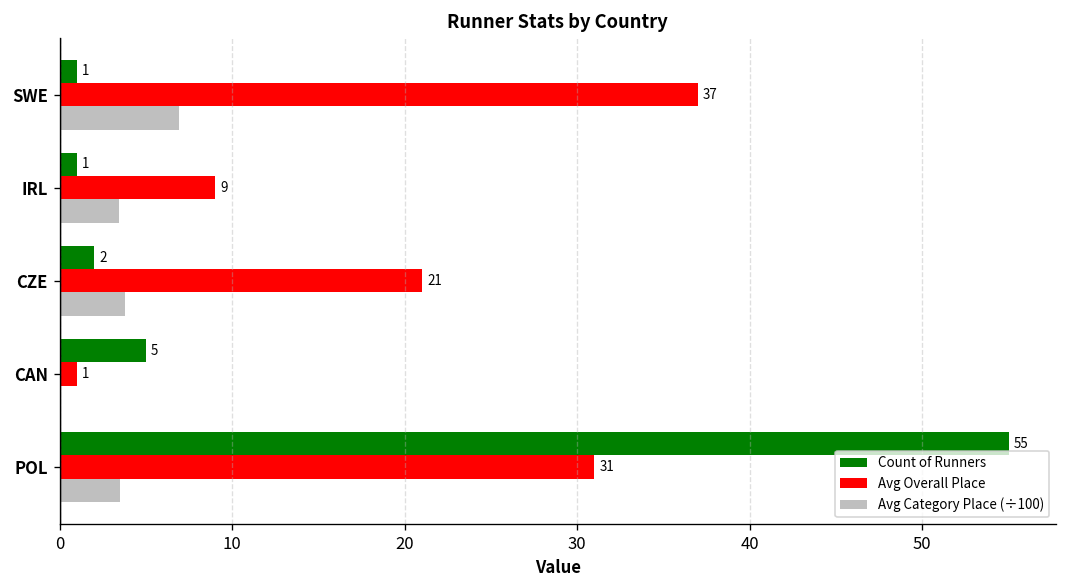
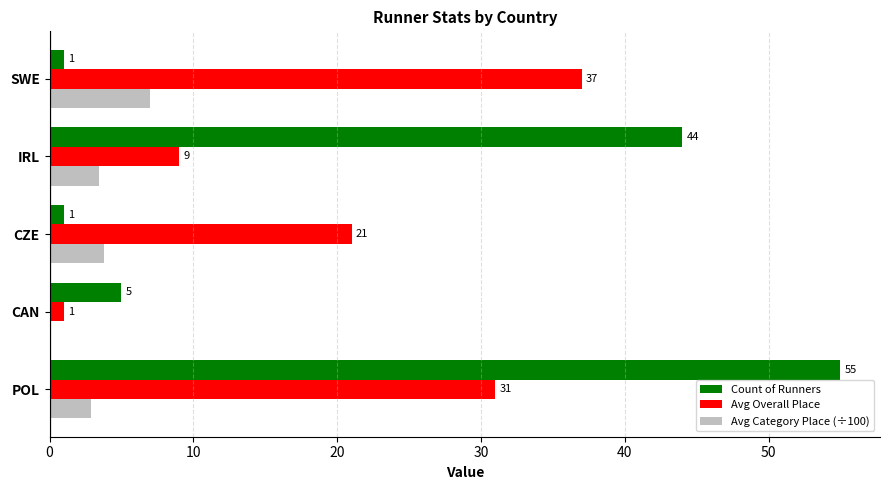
Count of Runners, IRL: 1 -> 44
Count of Runners, CZE: 2 -> 1
Avg Category Place (÷100), POL: 3.5 -> 2.9
